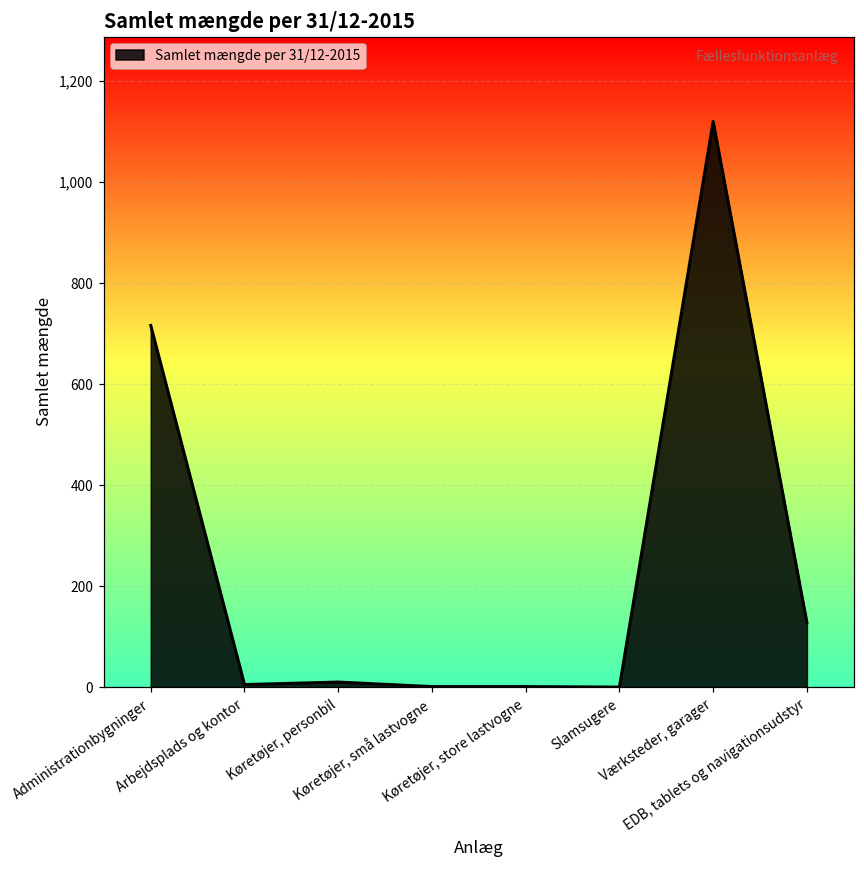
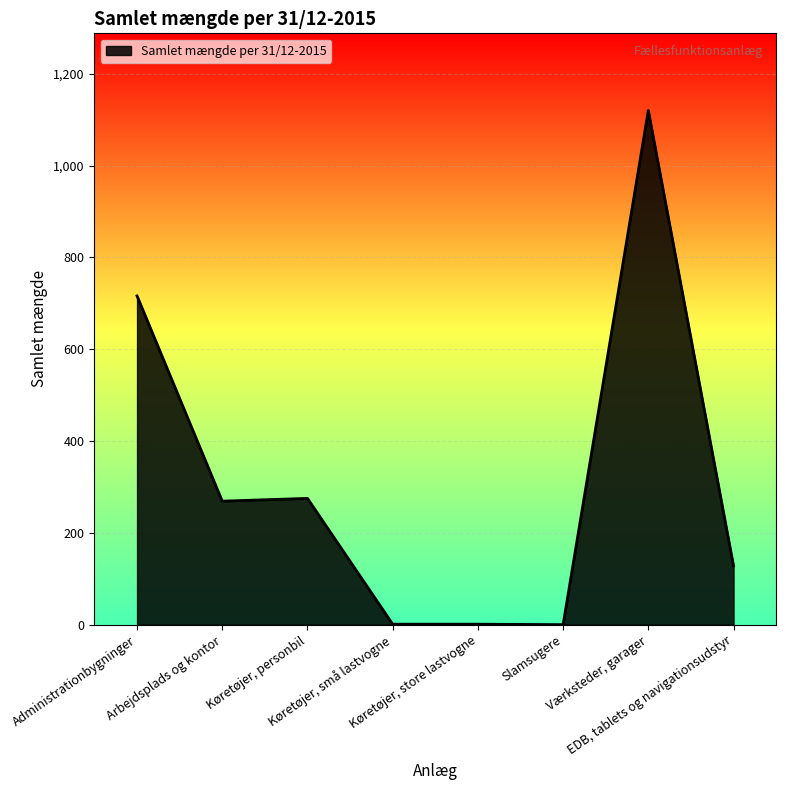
Arbejdsplads og kontor: 10 -> 270
Køretøjer, personbil: 10 -> 280
